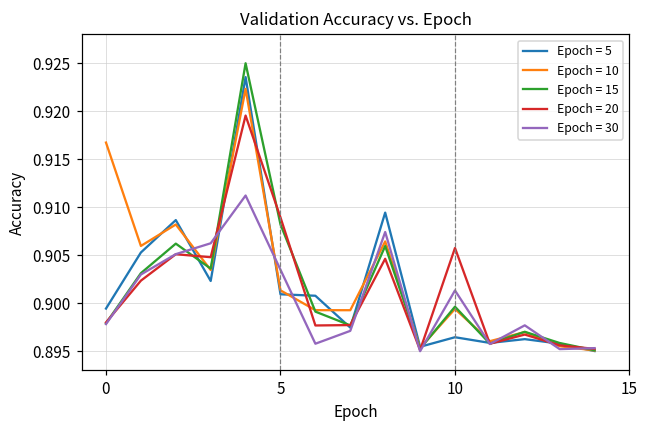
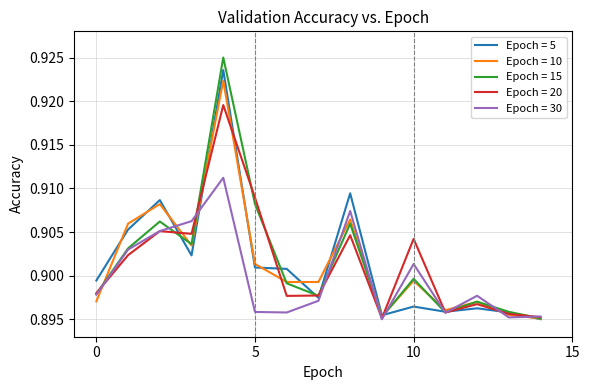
Epoch = 10, 0: 0.917 -> 0.897
Epoch = 30, 5: 0.903 -> 0.896
Epoch = 20, 10: 0.906 -> 0.904
